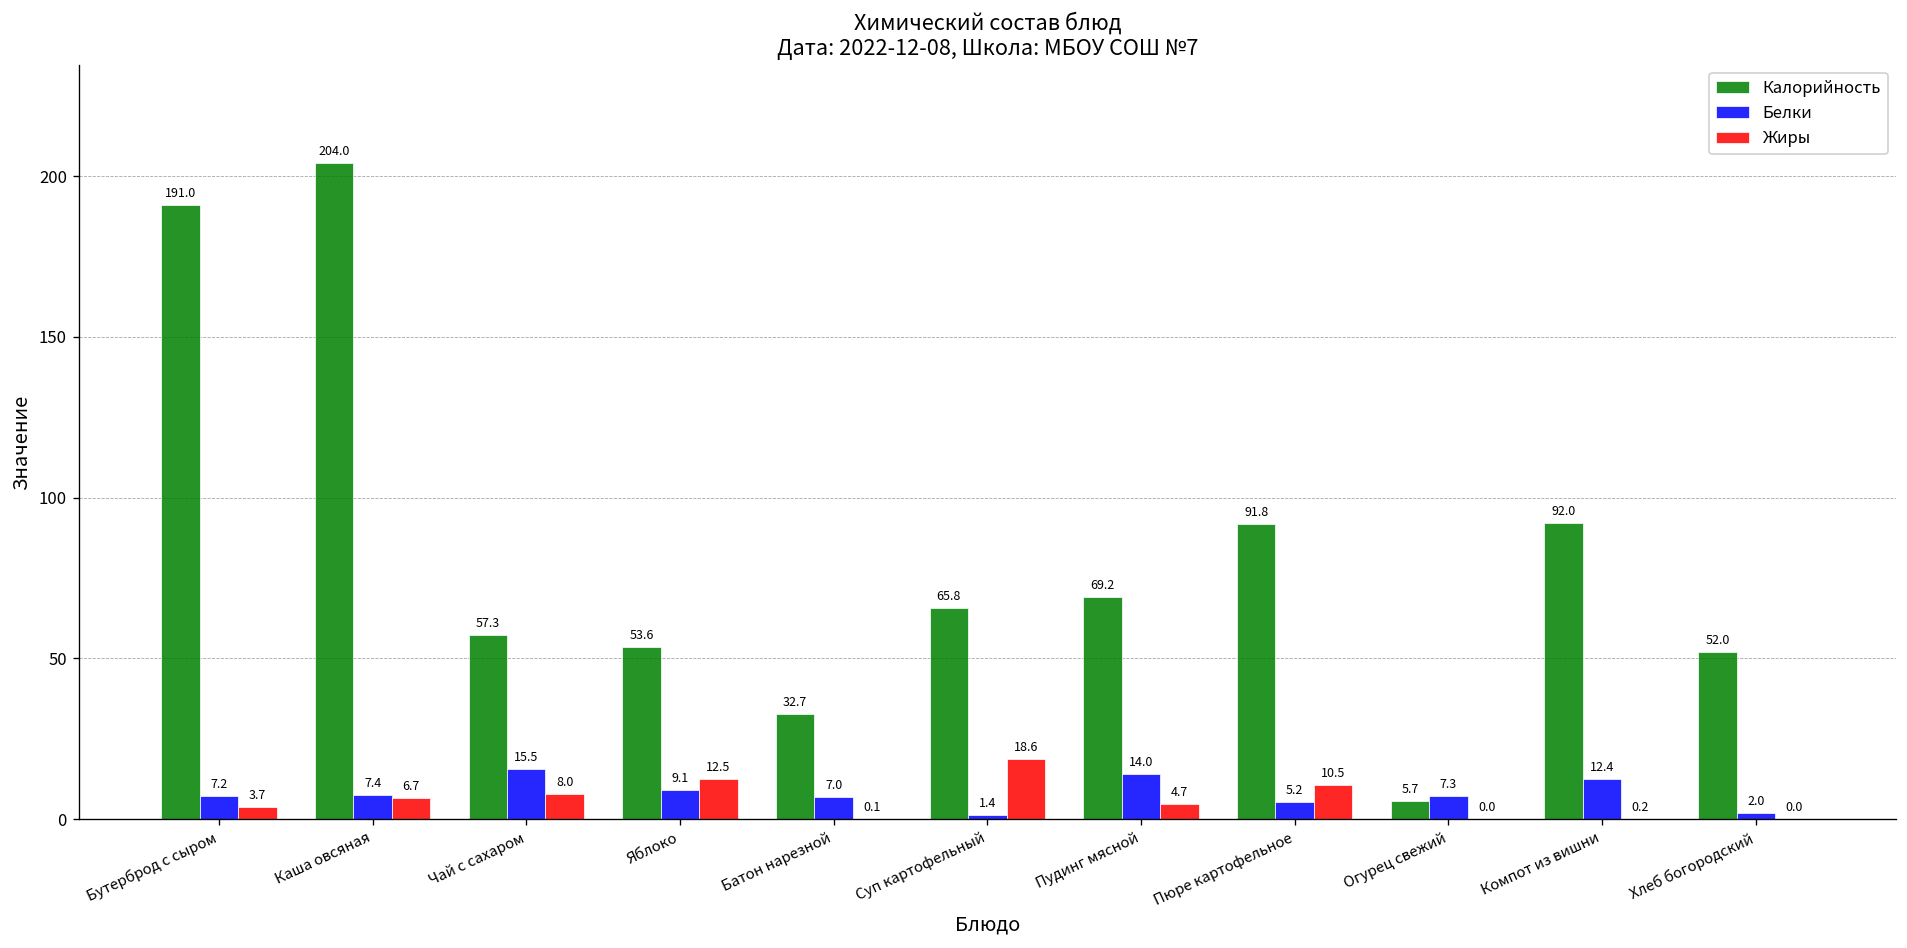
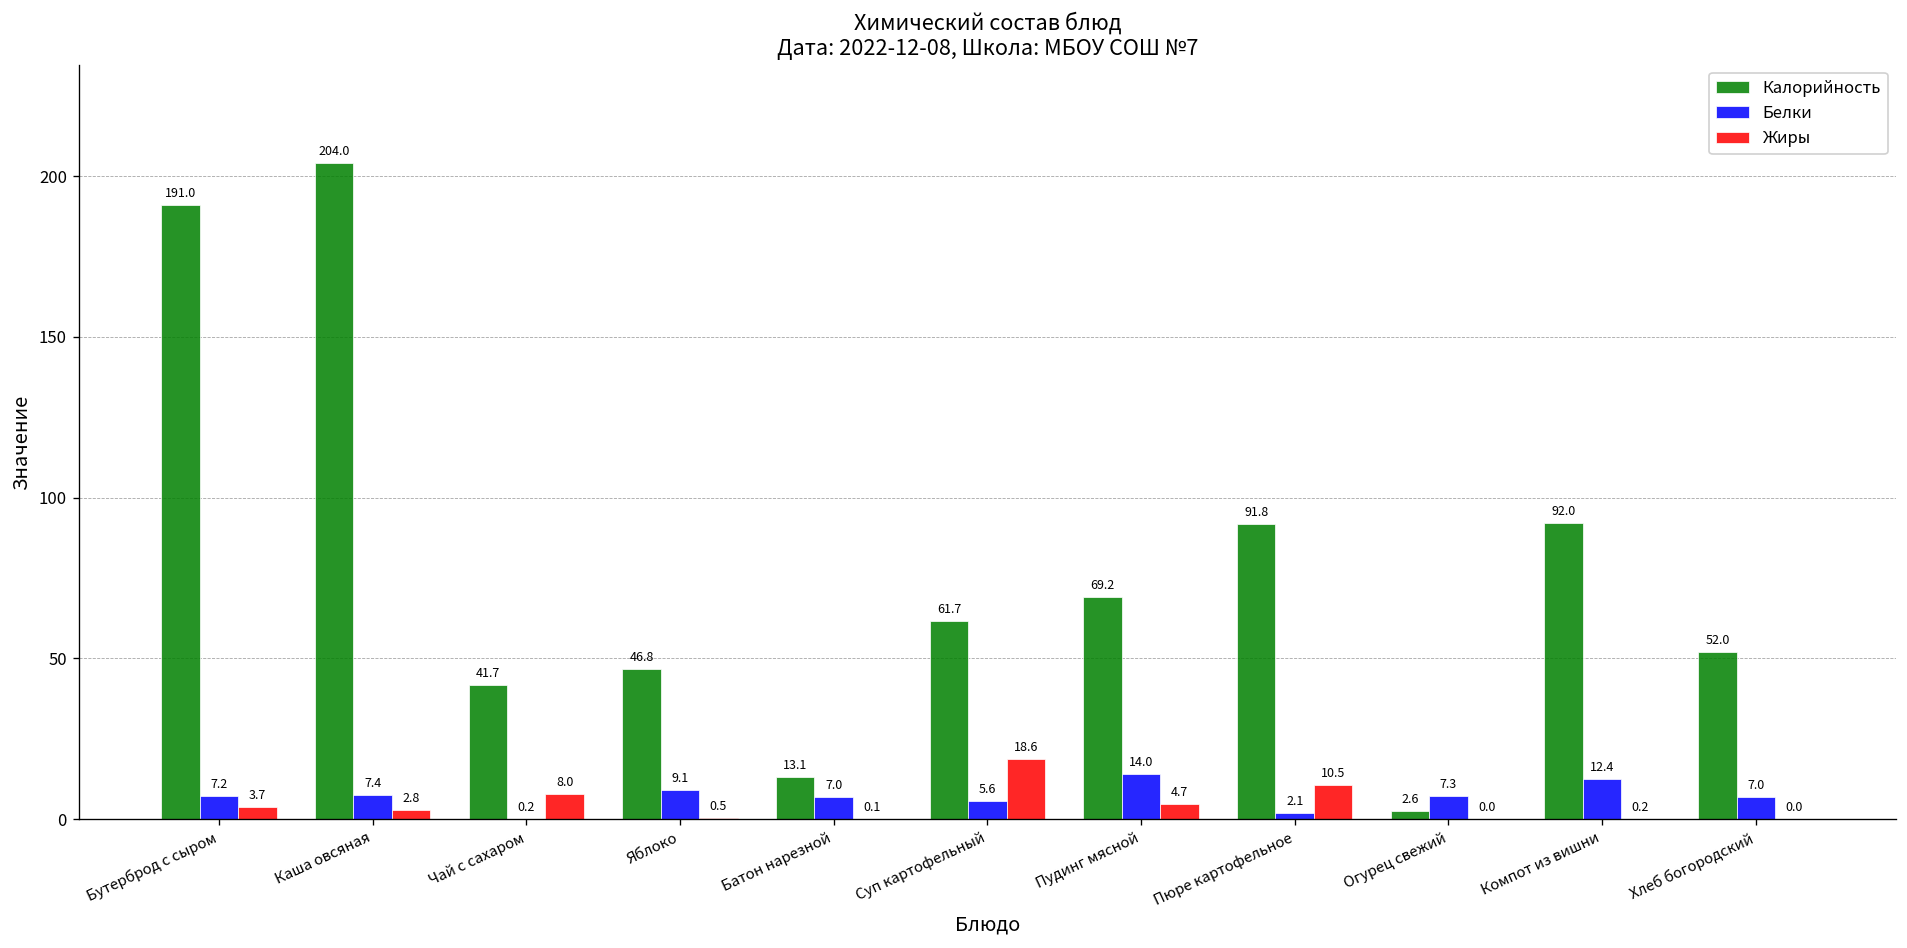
Жиры, Каша овсяная: 6.7 -> 2.8
Калорийность, Чай с сахаром: 57.3 -> 41.7
Белки, Чай с сахаром: 15.5 -> 0.2
Калорийность, Яблоко: 53.6 -> 46.8
Жиры, Яблоко: 12.5 -> 0.5
Калорийность, Батон нарезной: 32.7 -> 13.1
Калорийность, Суп картофельный: 65.8 -> 61.7
Белки, Суп картофельный: 1.4 -> 5.6
Белки, Пюре картофельное: 5.2 -> 2.1
Калорийность, Огурец свежий: 5.7 -> 2.6
Белки, Хлеб богородский: 2.0 -> 7.0
